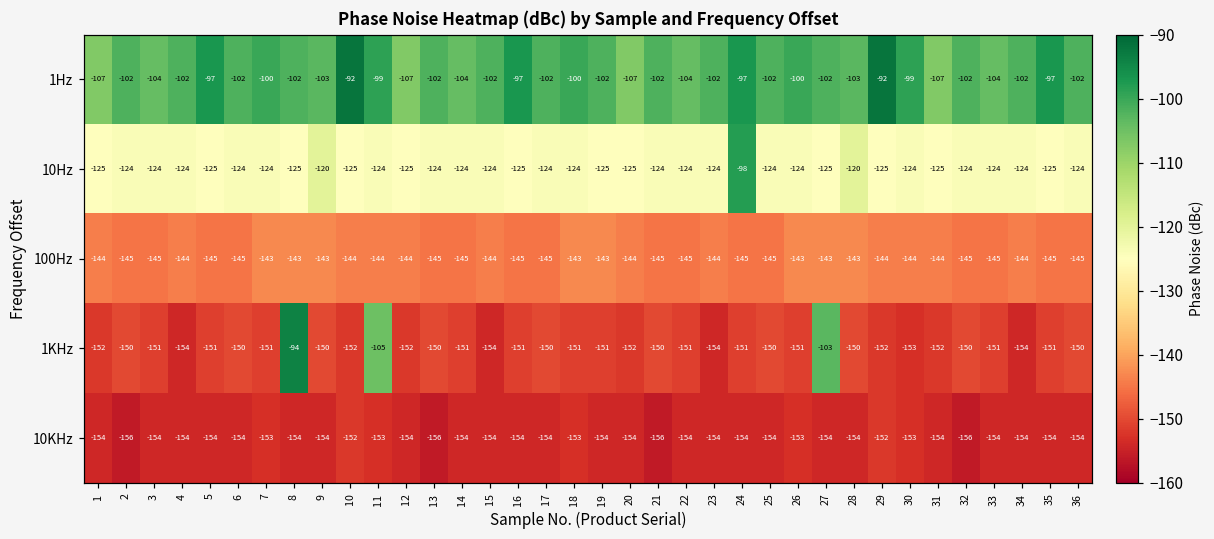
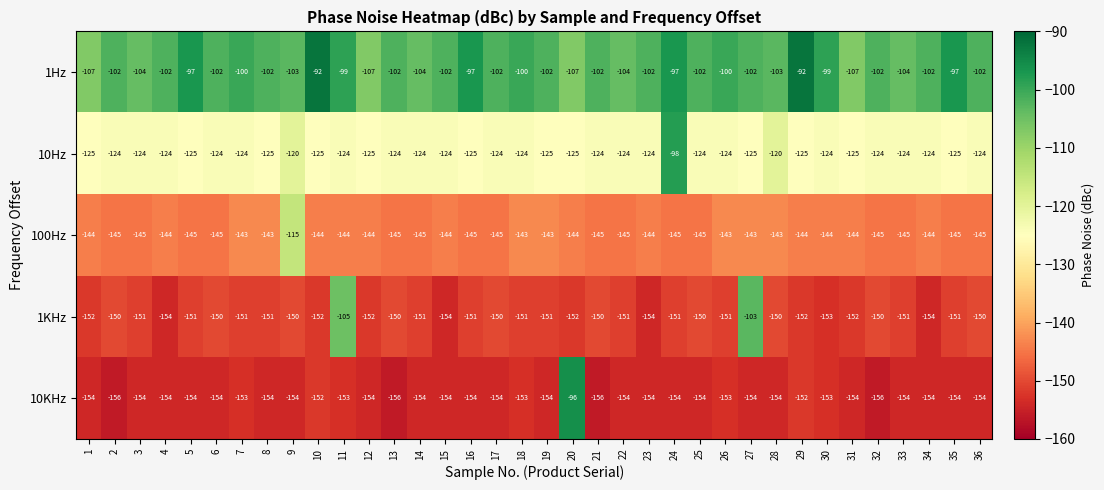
100Hz, 9: -143 -> -115
1KHz, 8: -94 -> -151
10KHz, 20: -154 -> -96
